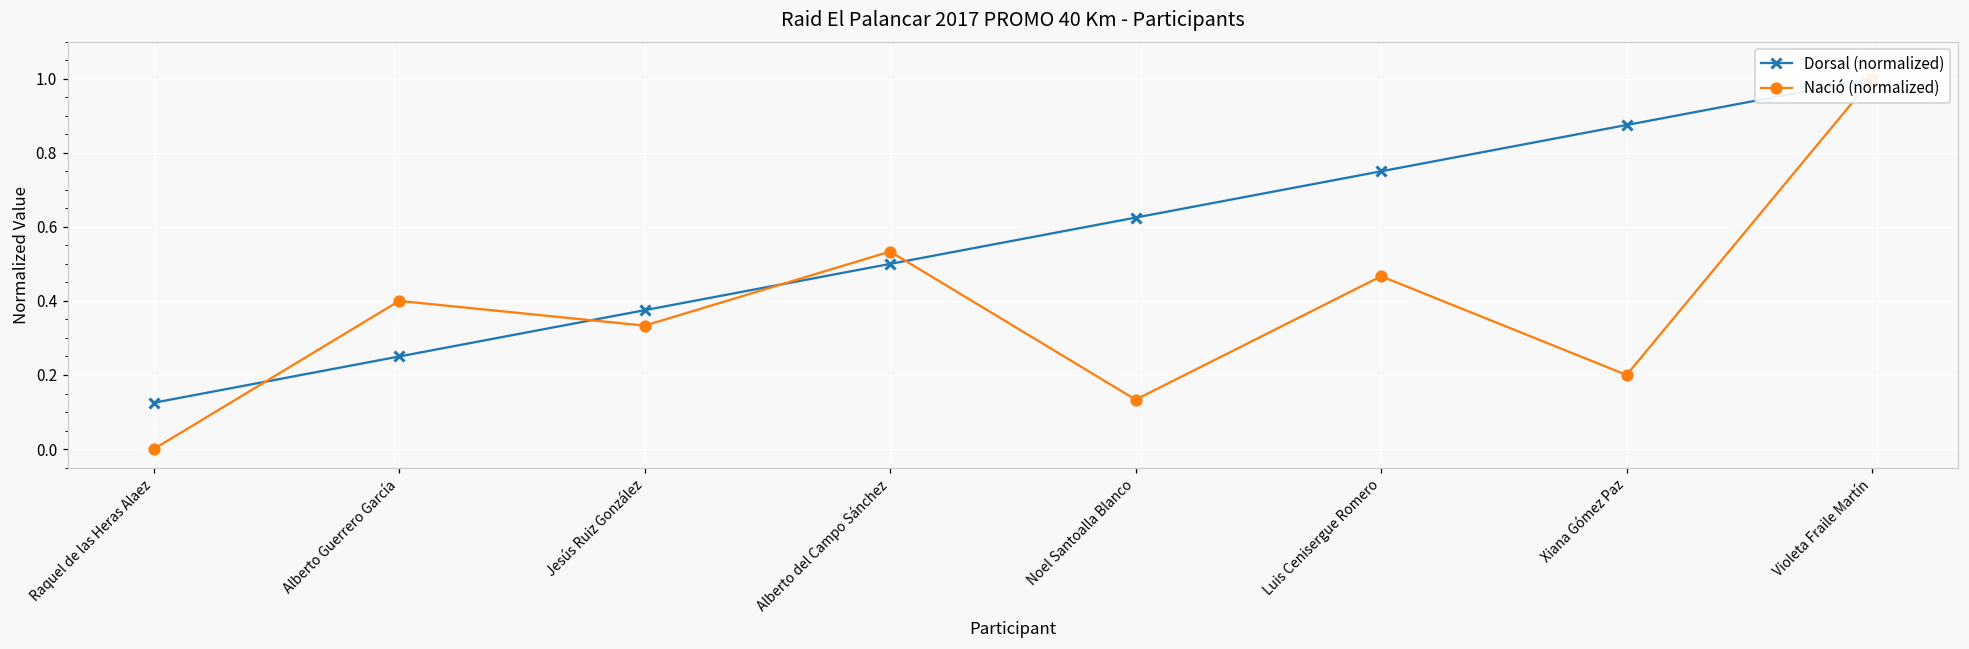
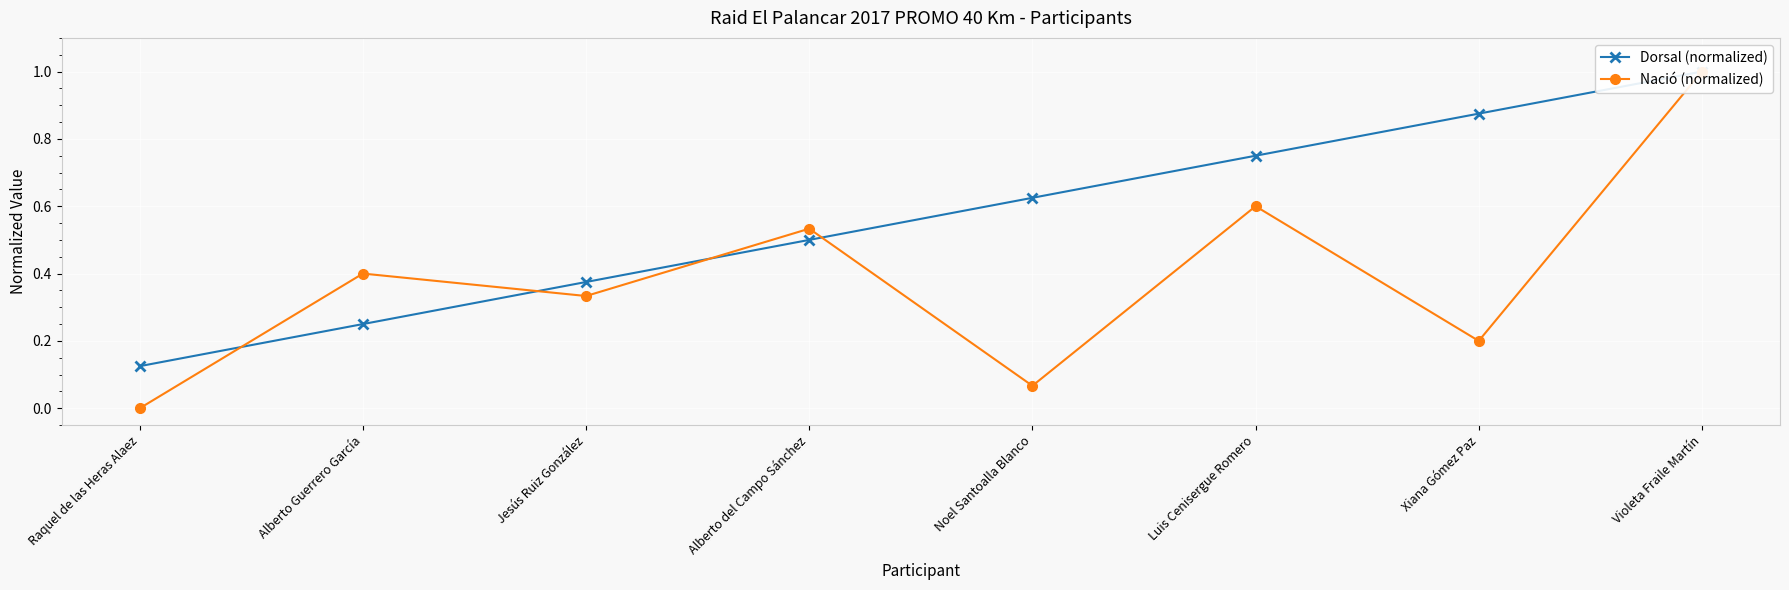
Nació (normalized), Noel Santoalla Blanco: 0.13 -> 0.07
Nació (normalized), Luis Cenisergue Romero: 0.47 -> 0.60
